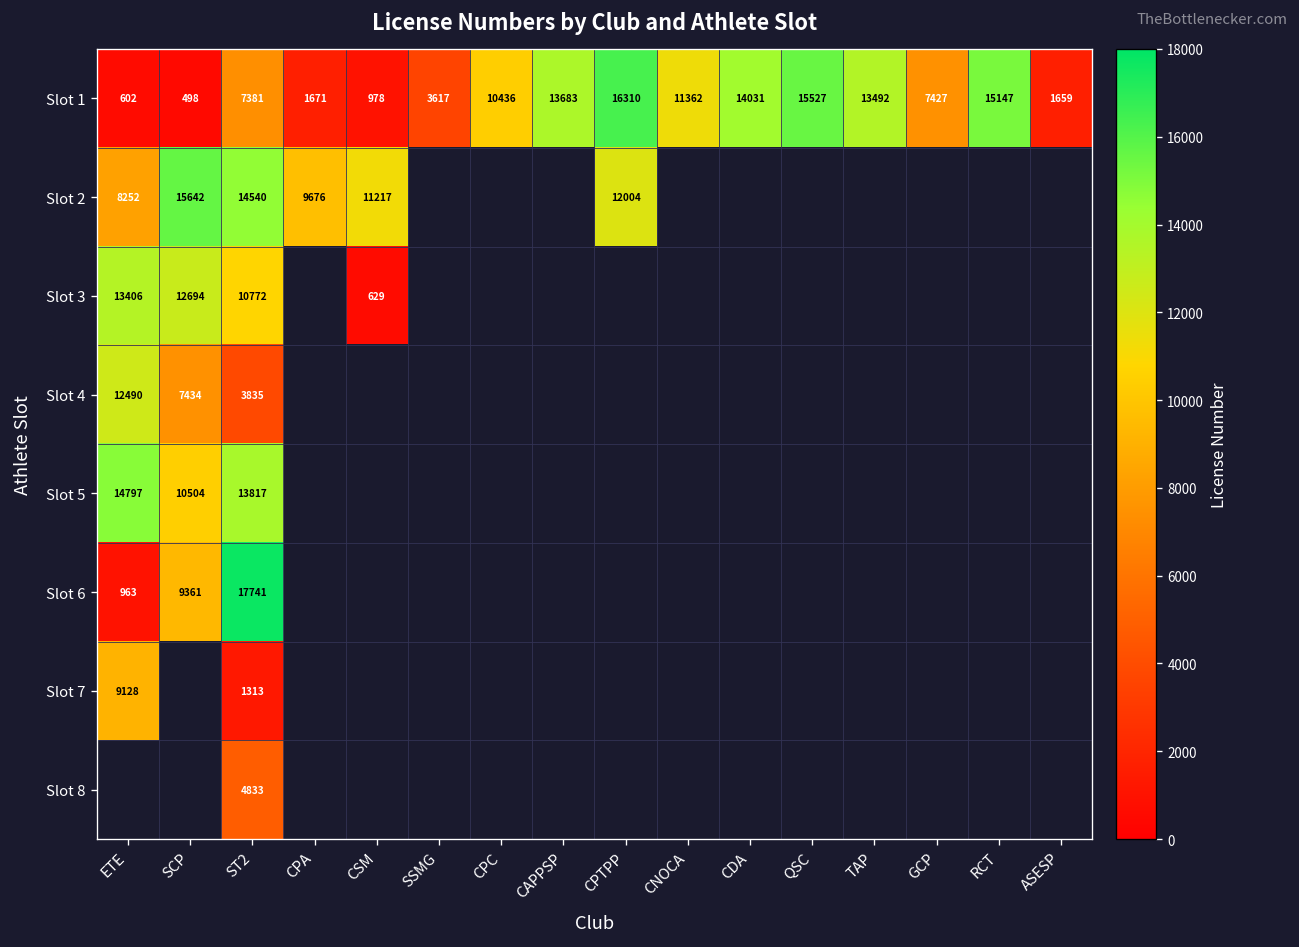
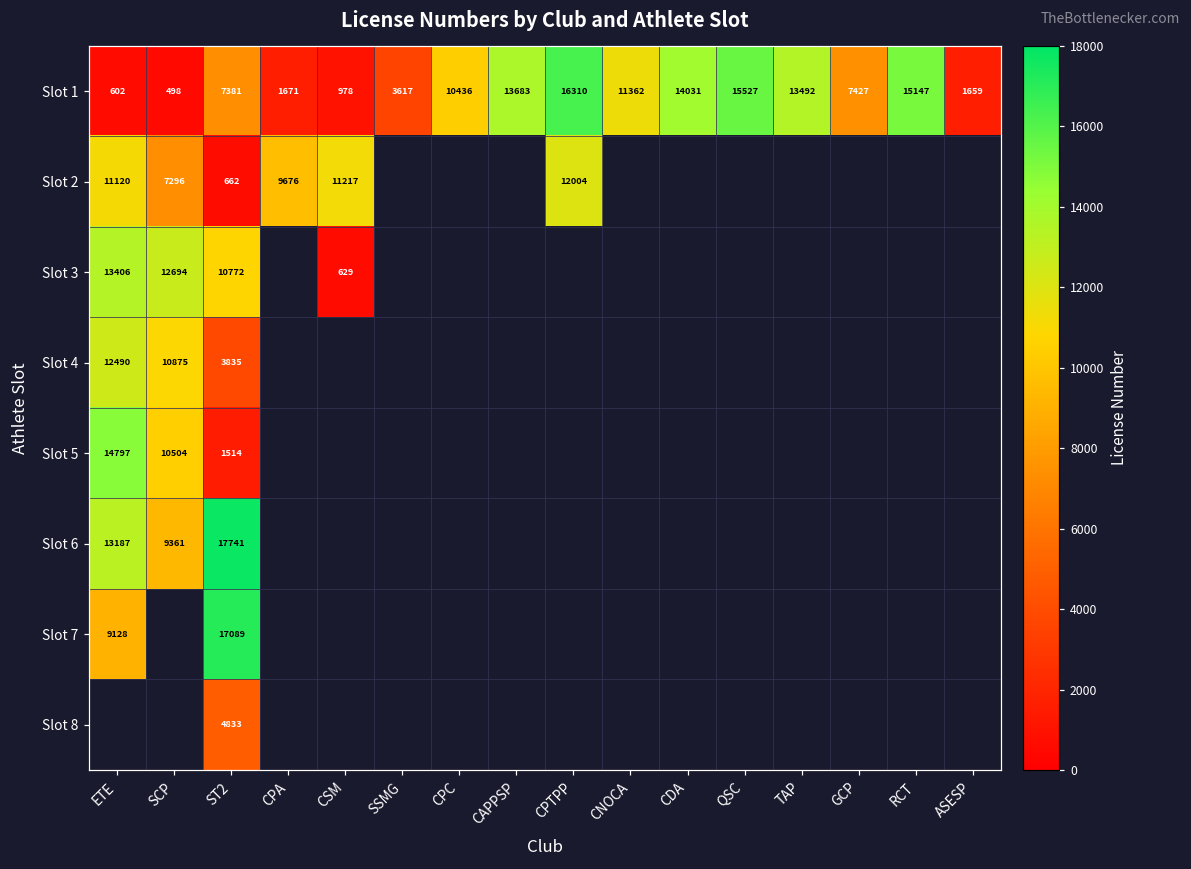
Slot 2, ETE: 8252 -> 11120
Slot 2, SCP: 15642 -> 7296
Slot 2, ST2: 14540 -> 662
Slot 4, SCP: 7434 -> 10875
Slot 5, ST2: 13817 -> 1514
Slot 6, ETE: 963 -> 13187
Slot 7, ST2: 1313 -> 17089
